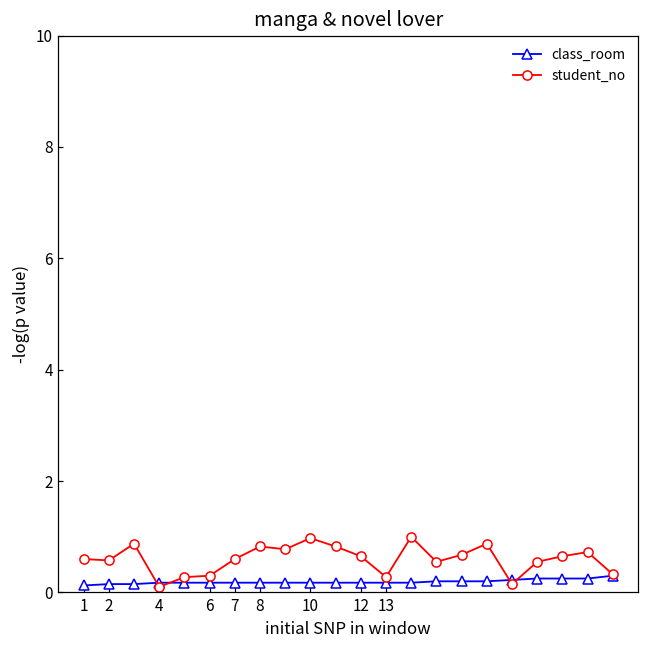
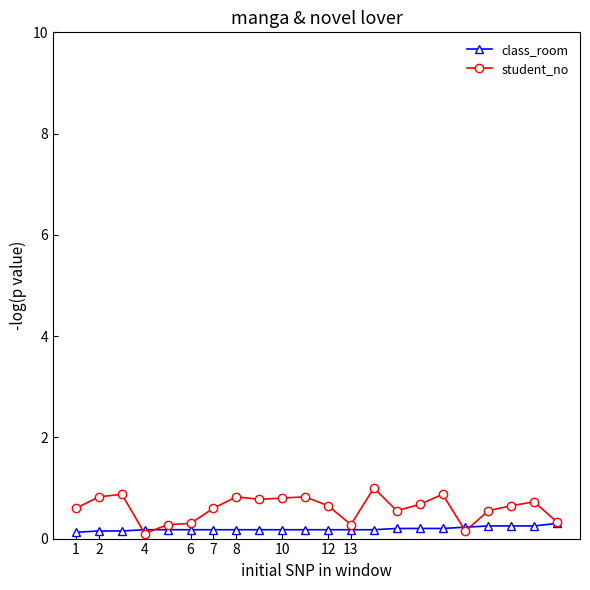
student_no, 2: 0.6 -> 0.8
student_no, 10: 1.0 -> 0.8
